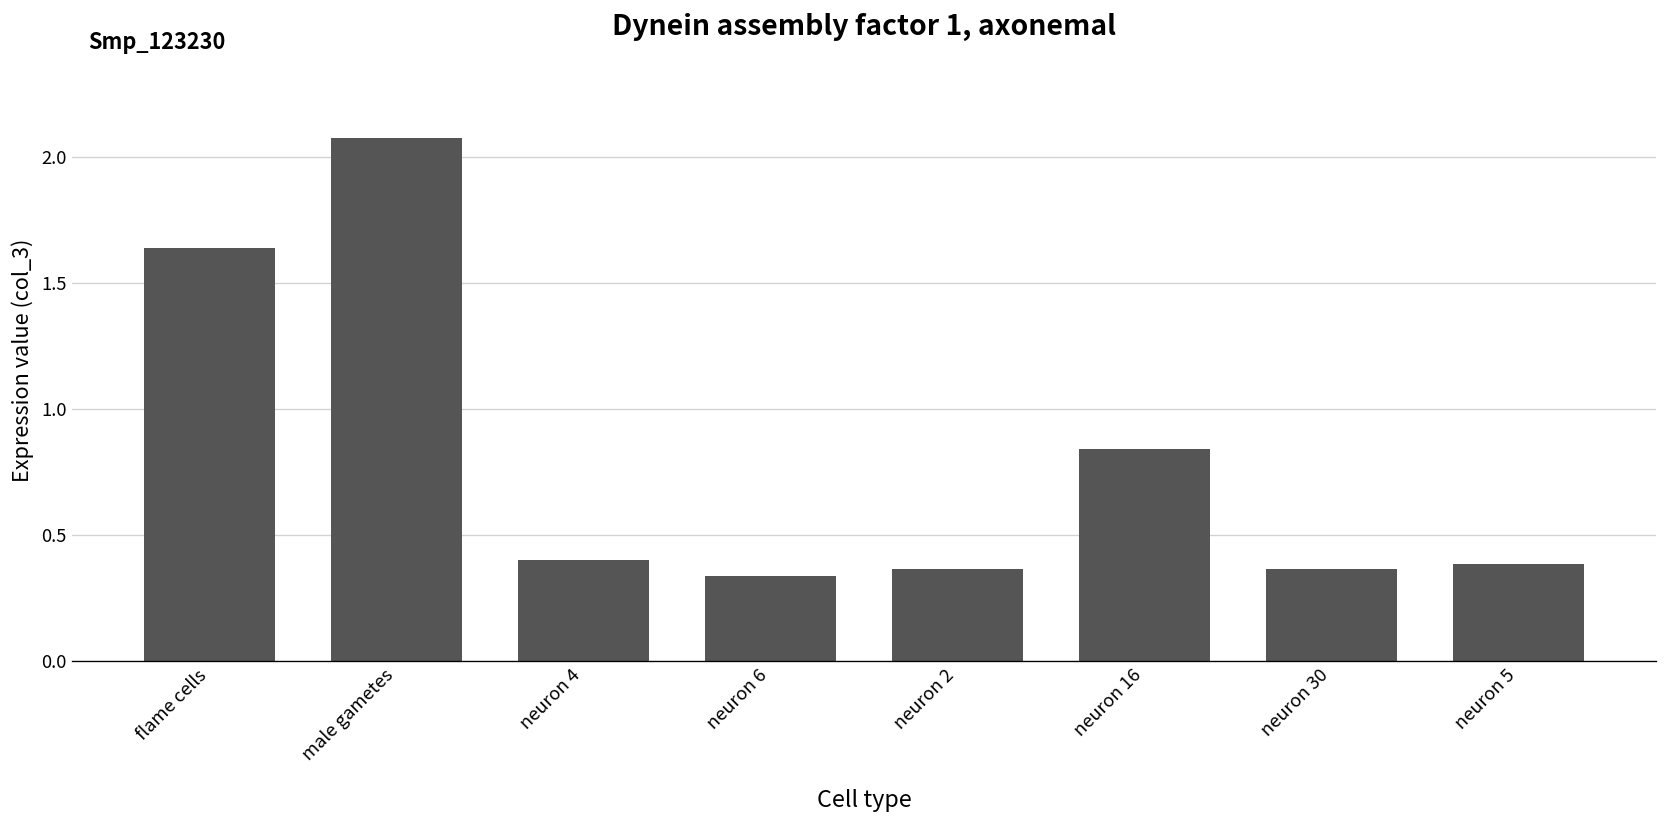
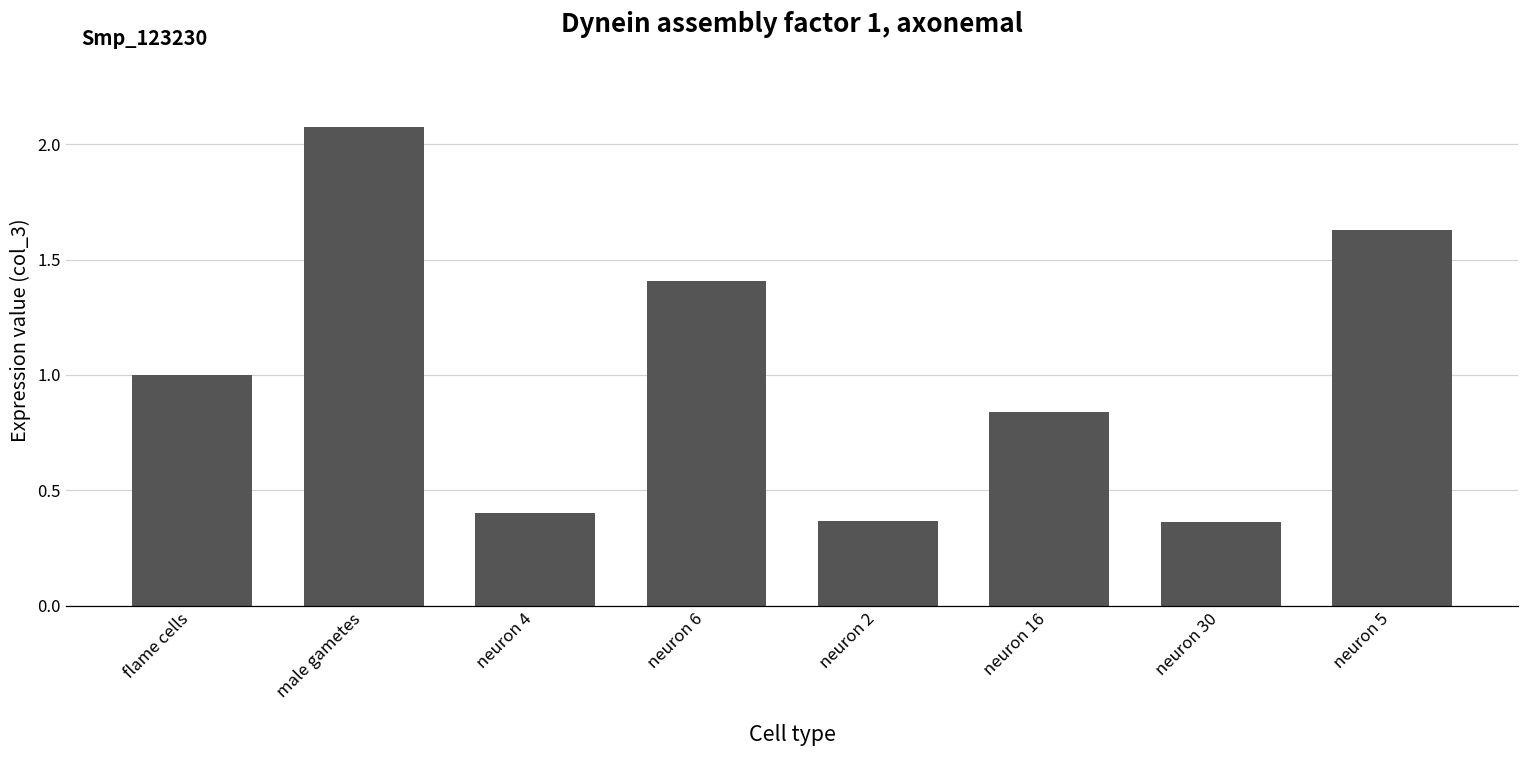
flame cells: 1.64 -> 1.00
neuron 6: 0.34 -> 1.41
neuron 5: 0.38 -> 1.63
